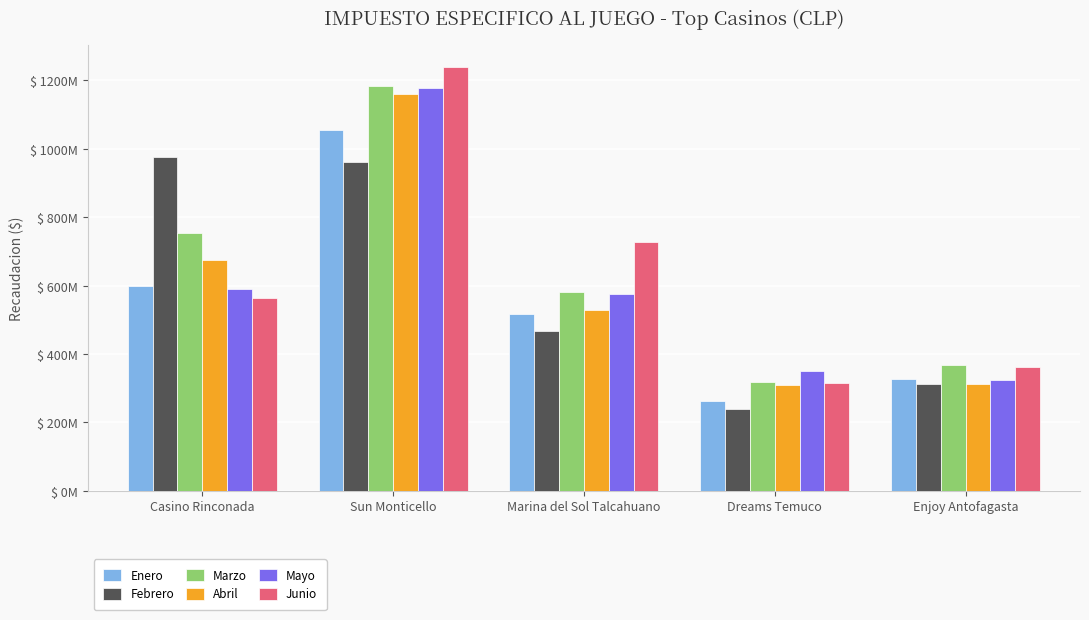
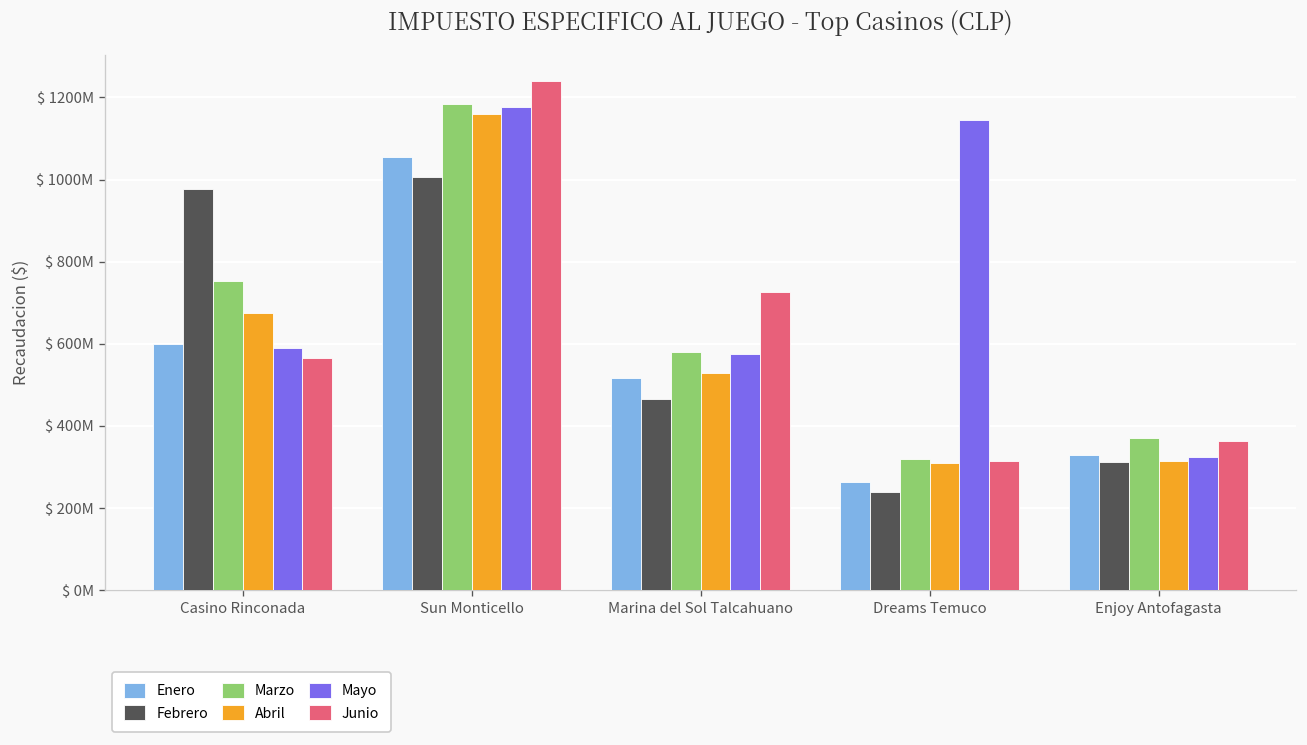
Febrero, Sun Monticello: $ 960000000 -> $ 1010000000
Mayo, Dreams Temuco: $ 350000000 -> $ 1140000000
